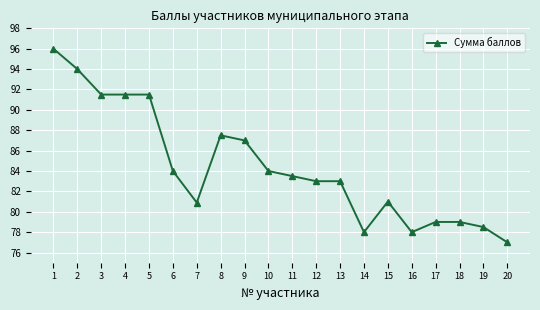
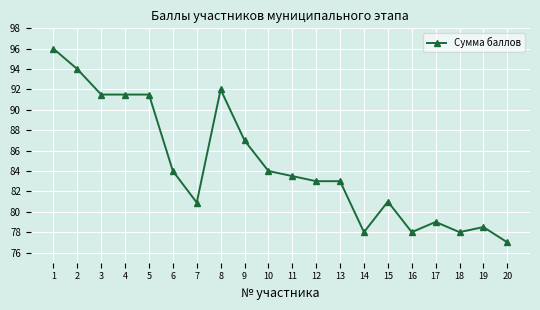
8: 87.5 -> 92.0
18: 79 -> 78
